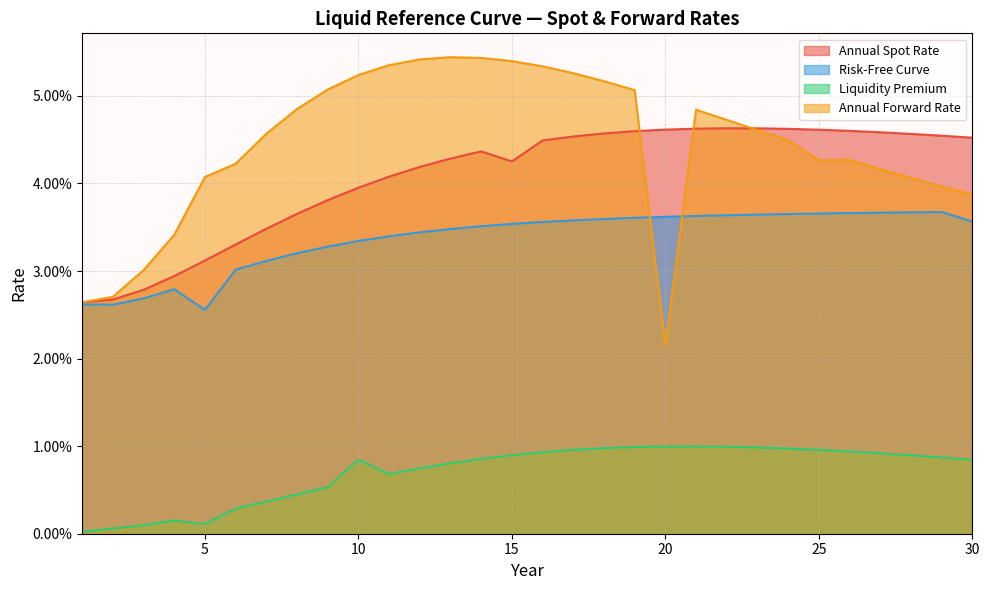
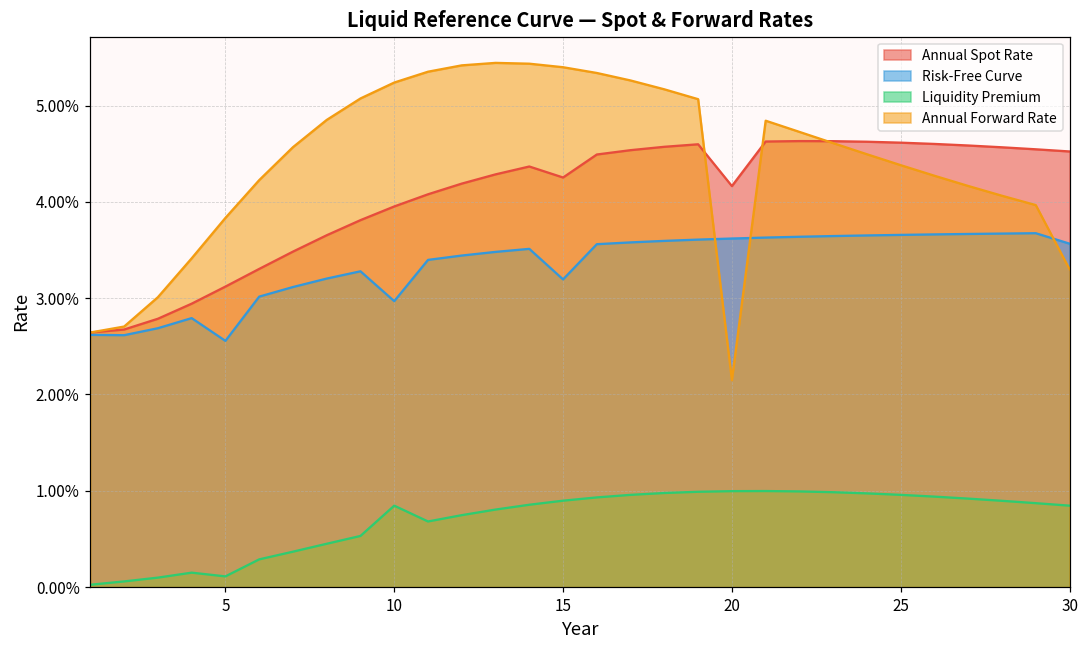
Annual Forward Rate, 5: 4.1% -> 3.8%
Risk-Free Curve, 10: 3.3% -> 3.0%
Risk-Free Curve, 15: 3.5% -> 3.2%
Annual Spot Rate, 20: 4.6% -> 4.2%
Annual Forward Rate, 25: 4.3% -> 4.4%
Annual Forward Rate, 30: 3.9% -> 3.3%
